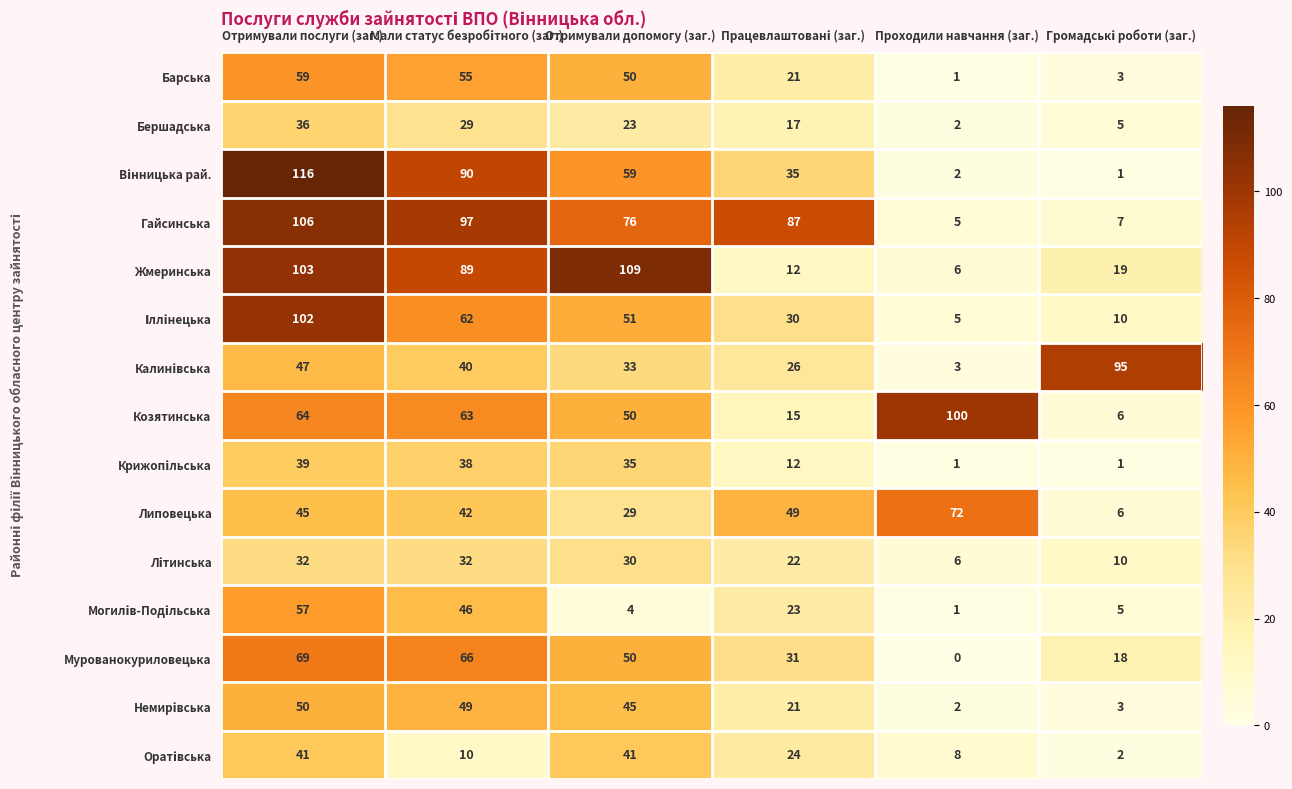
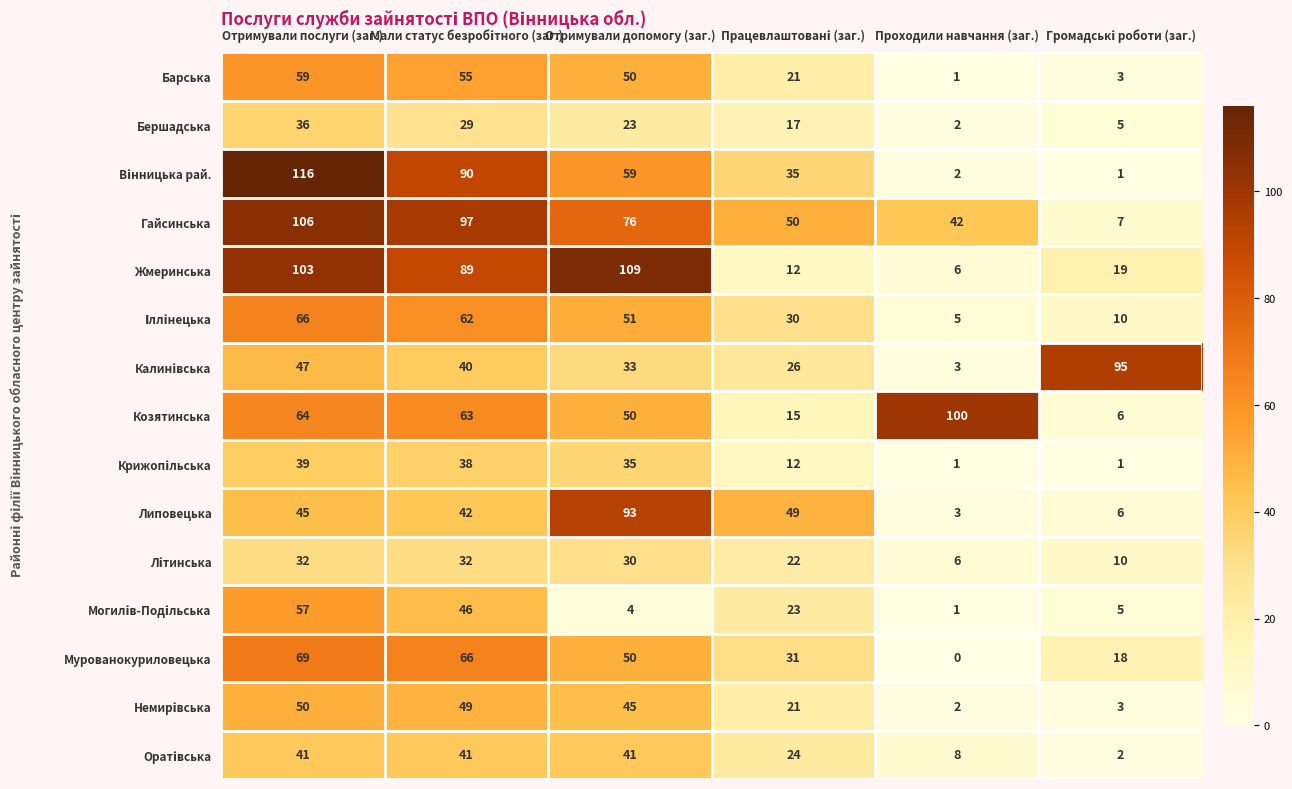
Гайсинська, Працевлаштовані (заг.): 87 -> 50
Гайсинська, Проходили навчання (заг.): 5 -> 42
Іллінецька, Отримували послуги (заг.): 102 -> 66
Липовецька, Отримували допомогу (заг.): 29 -> 93
Липовецька, Проходили навчання (заг.): 72 -> 3
Оратівська, Мали статус безробітного (заг.): 10 -> 41
